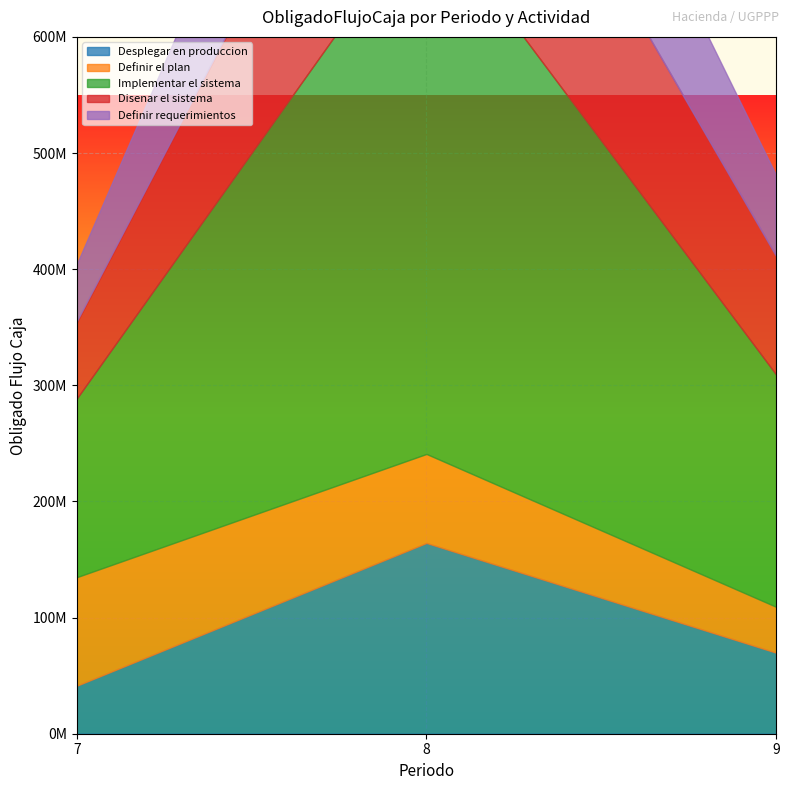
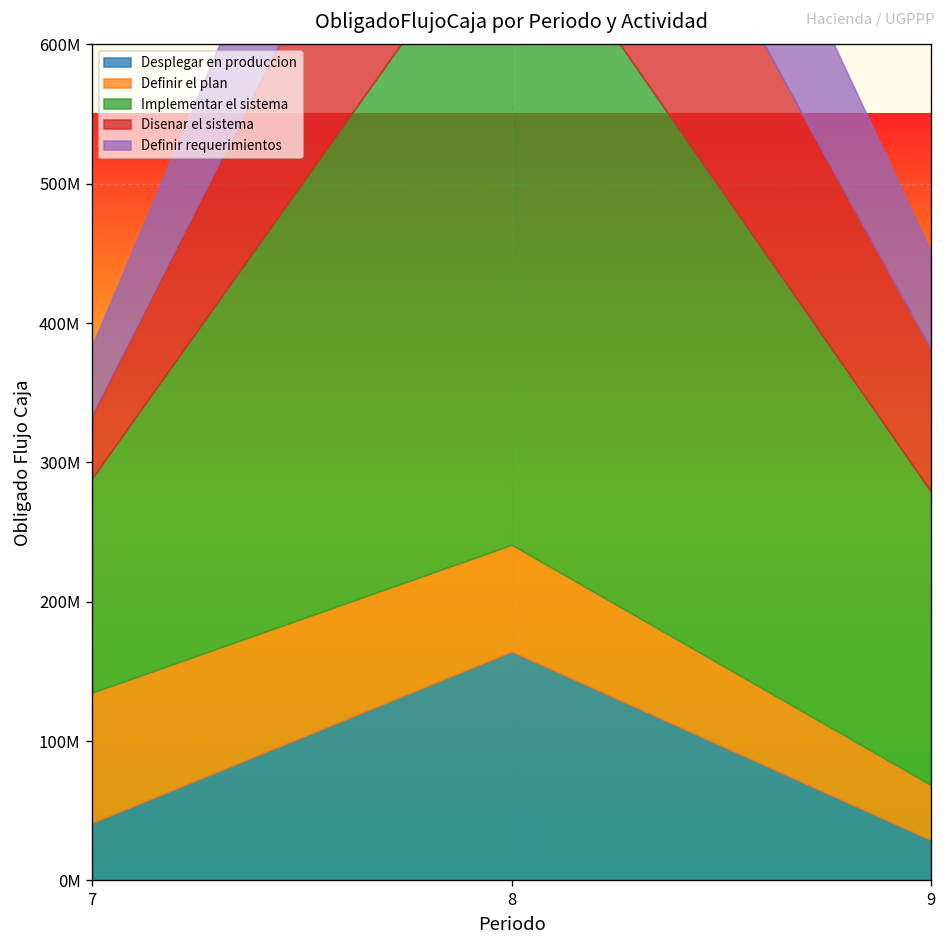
Disenar el sistema, 7: 65000000 -> 45000000
Desplegar en produccion, 9: 70000000 -> 29000000
Implementar el sistema, 9: 200000000 -> 210000000
